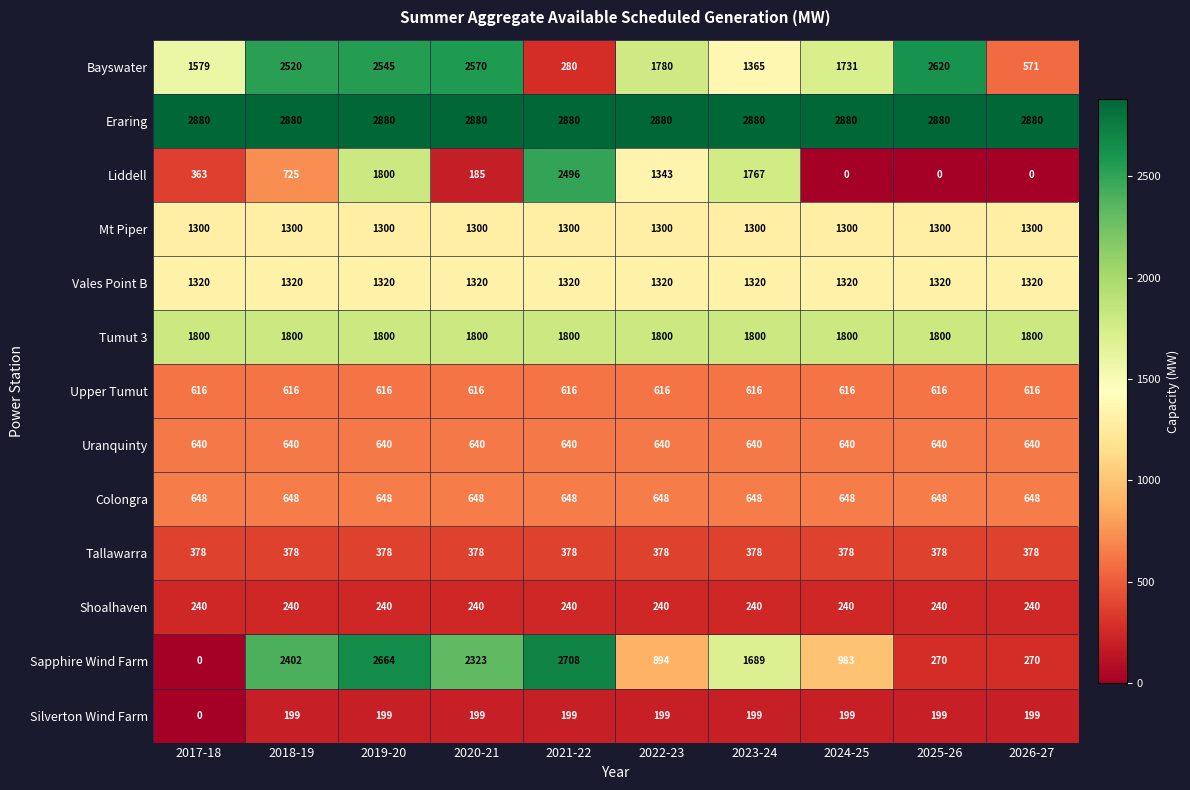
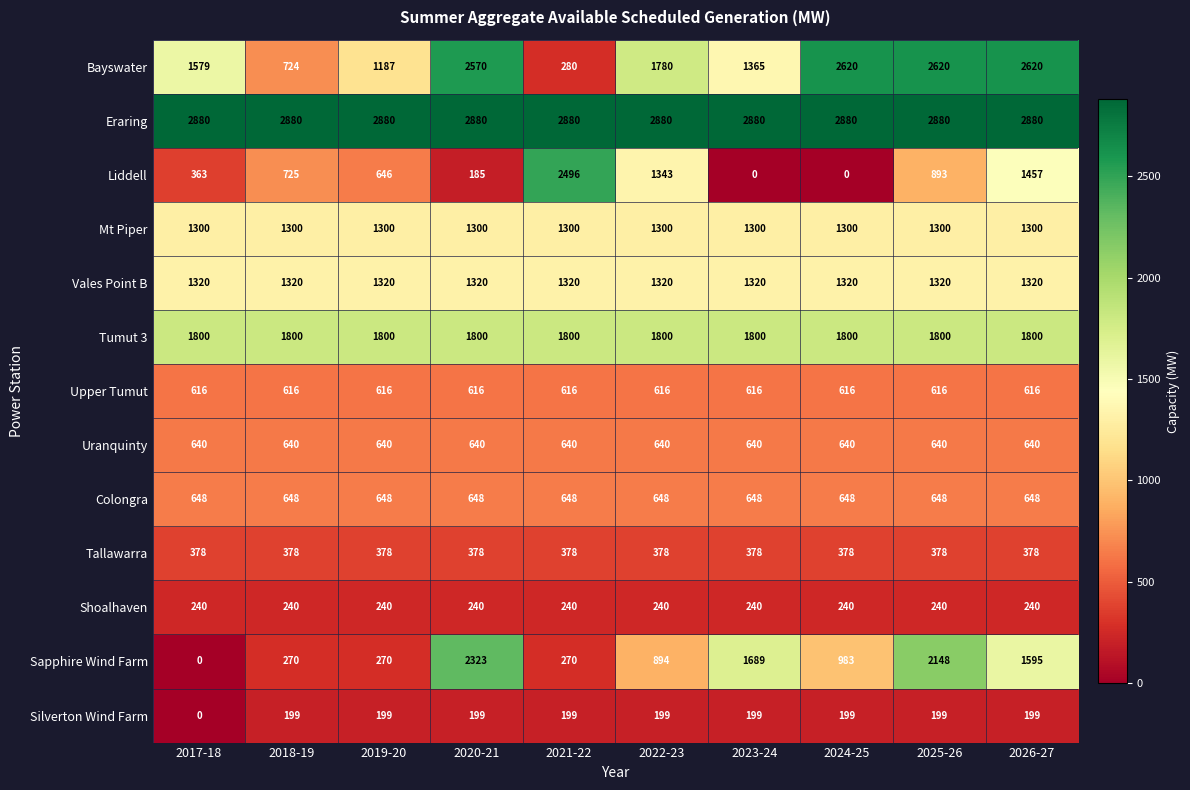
Bayswater, 2018-19: 2520 -> 724
Bayswater, 2019-20: 2545 -> 1187
Bayswater, 2024-25: 1731 -> 2620
Bayswater, 2026-27: 571 -> 2620
Liddell, 2019-20: 1800 -> 646
Liddell, 2023-24: 1767 -> 0
Liddell, 2025-26: 0 -> 893
Liddell, 2026-27: 0 -> 1457
Sapphire Wind Farm, 2018-19: 2402 -> 270
Sapphire Wind Farm, 2019-20: 2664 -> 270
Sapphire Wind Farm, 2021-22: 2708 -> 270
Sapphire Wind Farm, 2025-26: 270 -> 2148
Sapphire Wind Farm, 2026-27: 270 -> 1595
